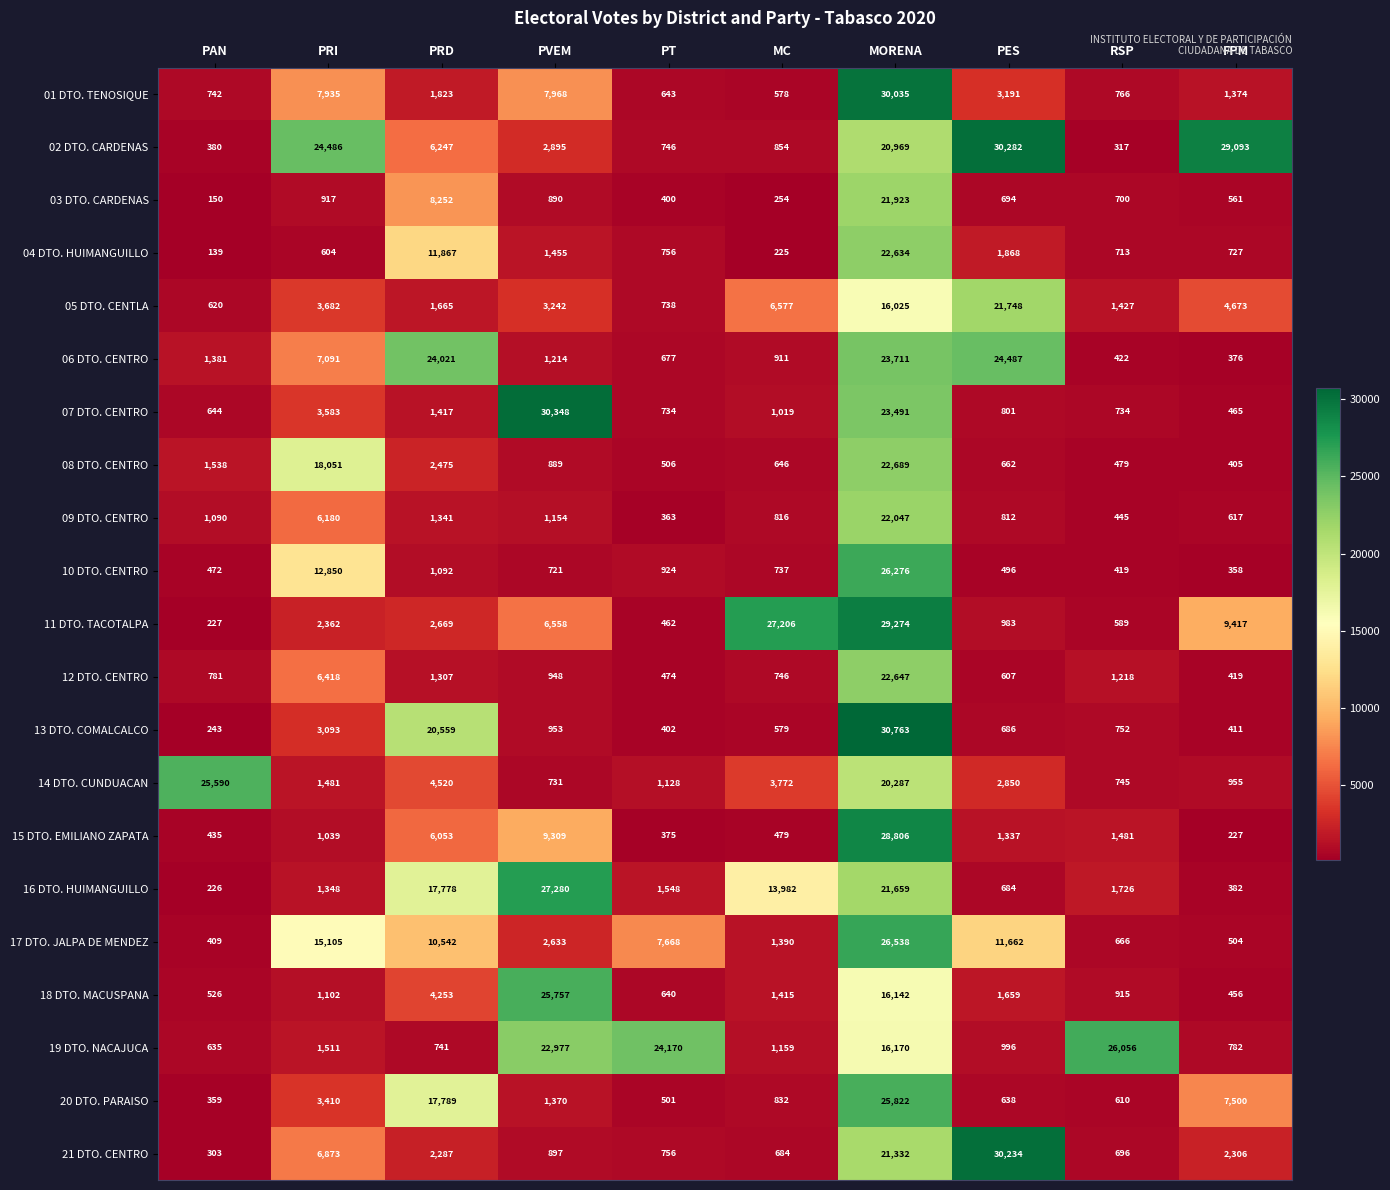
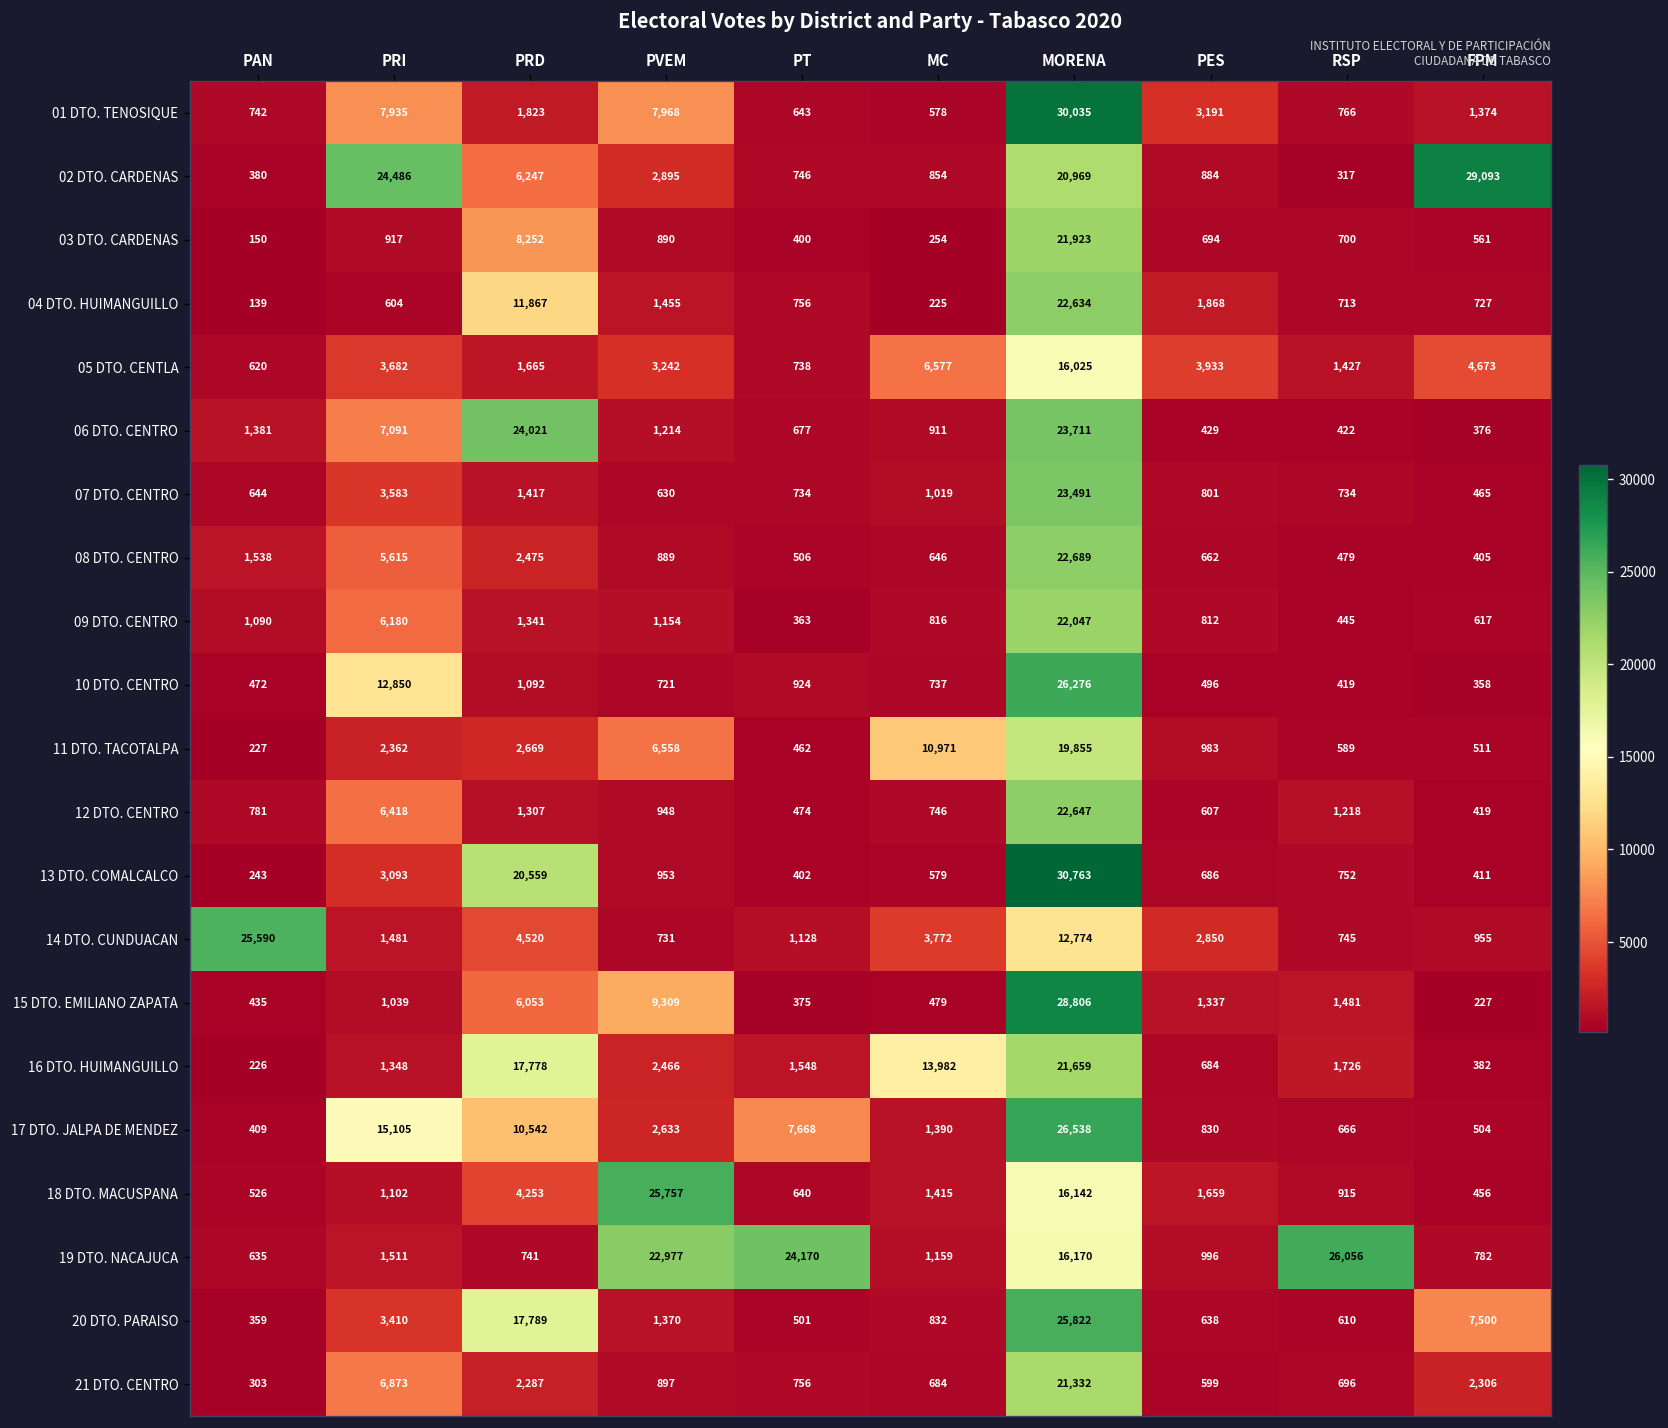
02 DTO. CARDENAS, PES: 30,282 -> 884
05 DTO. CENTLA, PES: 21,748 -> 3,933
06 DTO. CENTRO, PES: 24,487 -> 429
07 DTO. CENTRO, PVEM: 30,348 -> 630
08 DTO. CENTRO, PRI: 18,051 -> 5,615
11 DTO. TACOTALPA, MC: 27,206 -> 10,971
11 DTO. TACOTALPA, MORENA: 29,274 -> 19,855
11 DTO. TACOTALPA, FPM: 9,417 -> 511
14 DTO. CUNDUACAN, MORENA: 20,287 -> 12,774
16 DTO. HUIMANGUILLO, PVEM: 27,280 -> 2,466
17 DTO. JALPA DE MENDEZ, PES: 11,662 -> 830
21 DTO. CENTRO, PES: 30,234 -> 599
